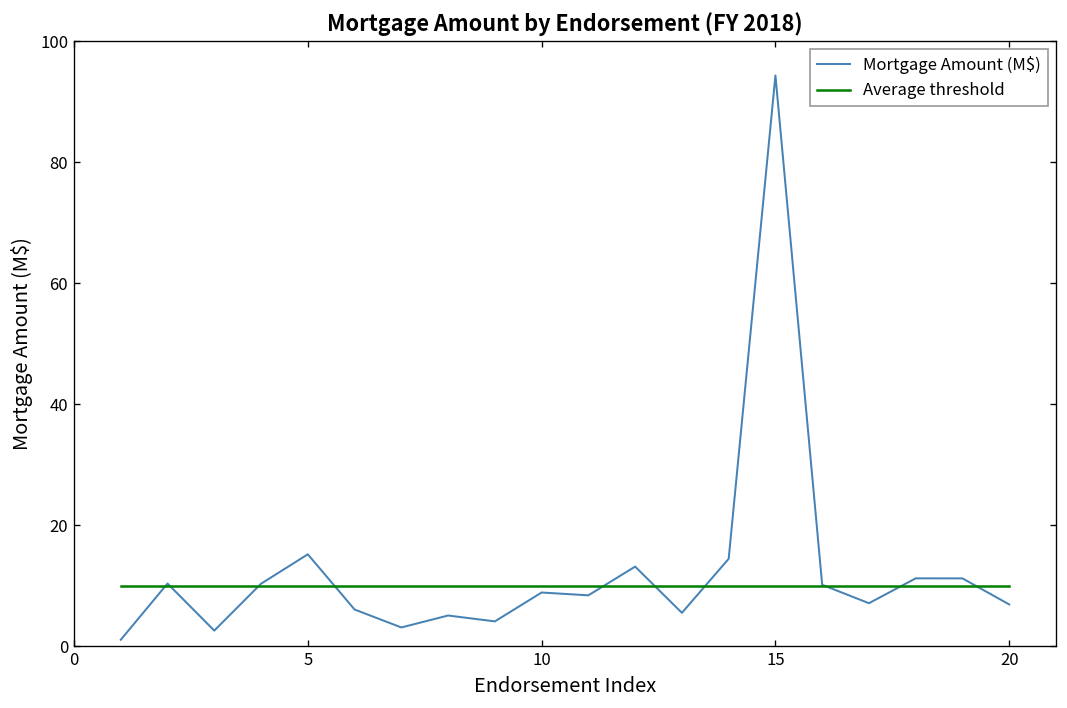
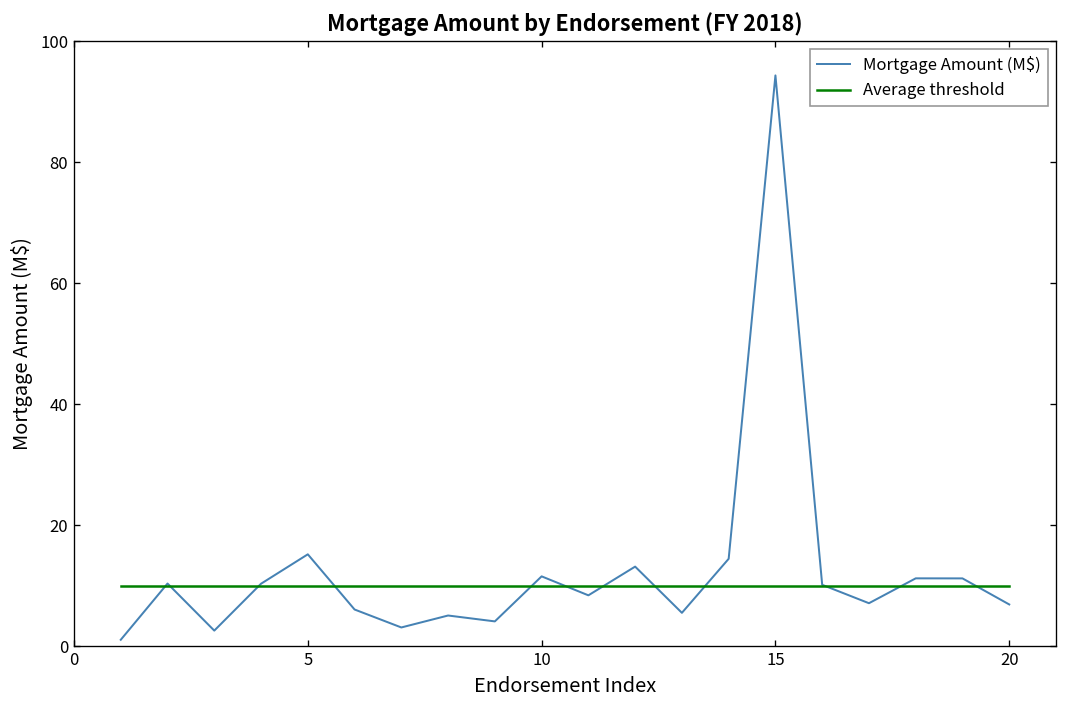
Mortgage Amount (M$), 10: 9 -> 12
